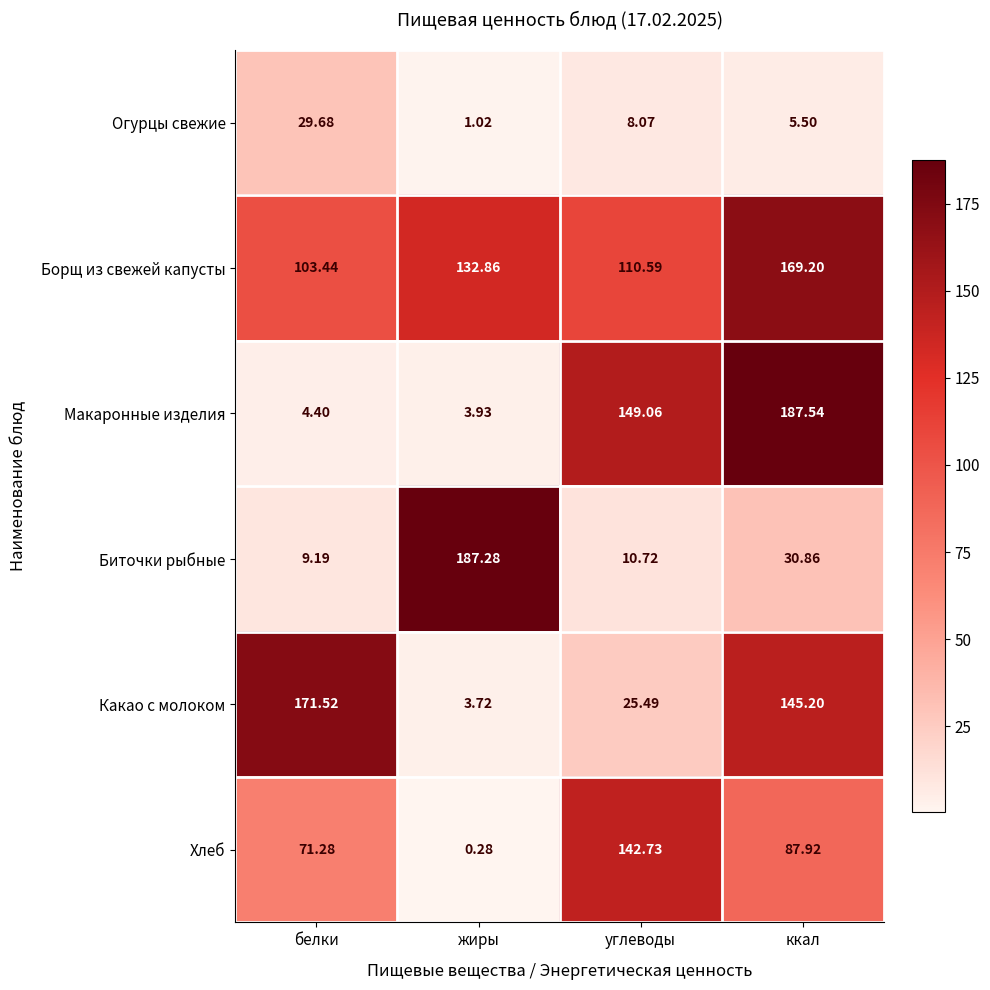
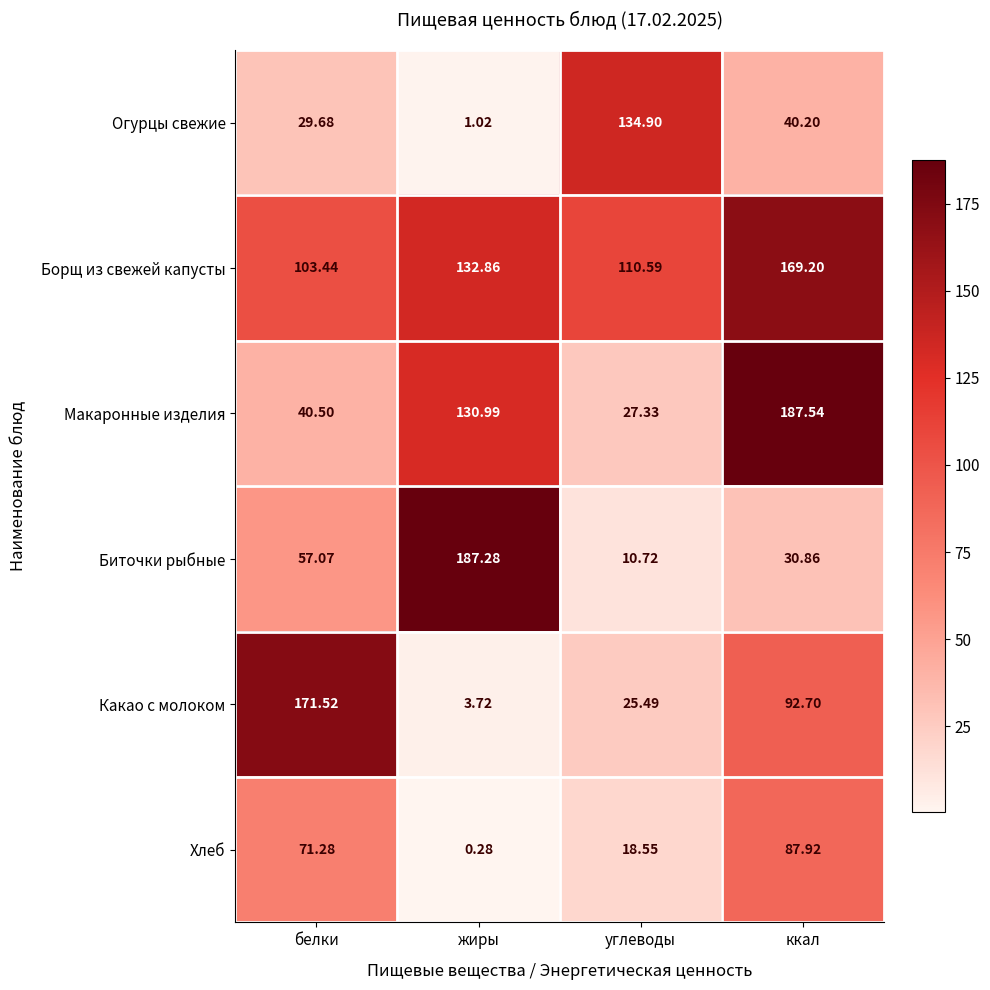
Огурцы свежие, углеводы: 8.07 -> 134.90
Огурцы свежие, ккал: 5.50 -> 40.20
Макаронные изделия, белки: 4.40 -> 40.50
Макаронные изделия, жиры: 3.93 -> 130.99
Макаронные изделия, углеводы: 149.06 -> 27.33
Биточки рыбные, белки: 9.19 -> 57.07
Какао с молоком, ккал: 145.20 -> 92.70
Хлеб, углеводы: 142.73 -> 18.55
